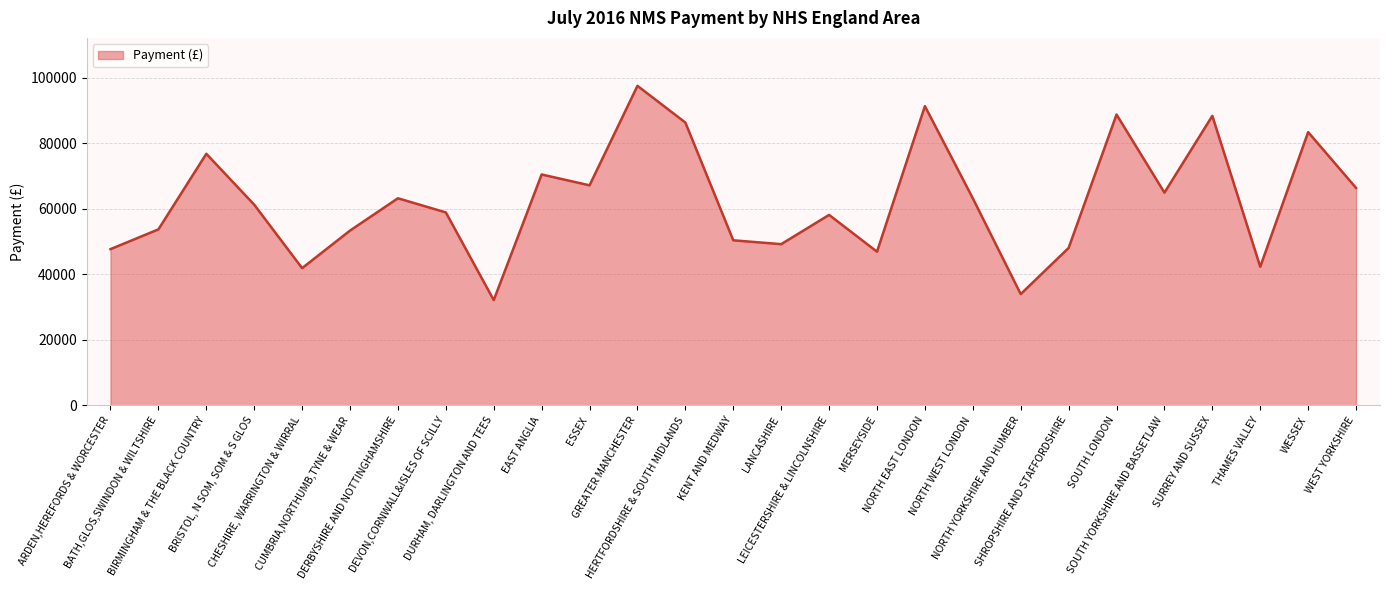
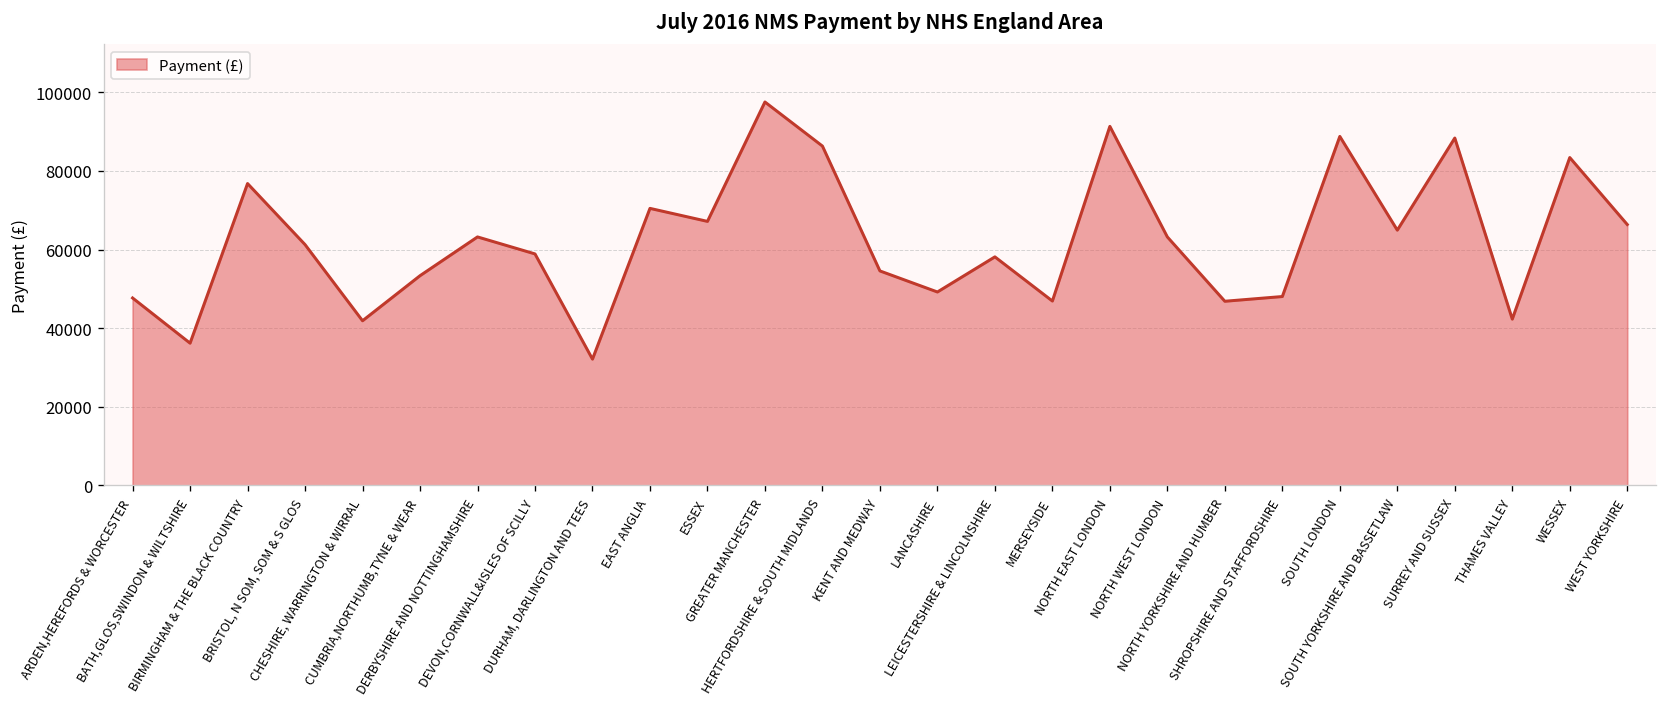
BATH,GLOS,SWINDON & WILTSHIRE: 54000 -> 36000
KENT AND MEDWAY: 50000 -> 55000
NORTH YORKSHIRE AND HUMBER: 34000 -> 47000
